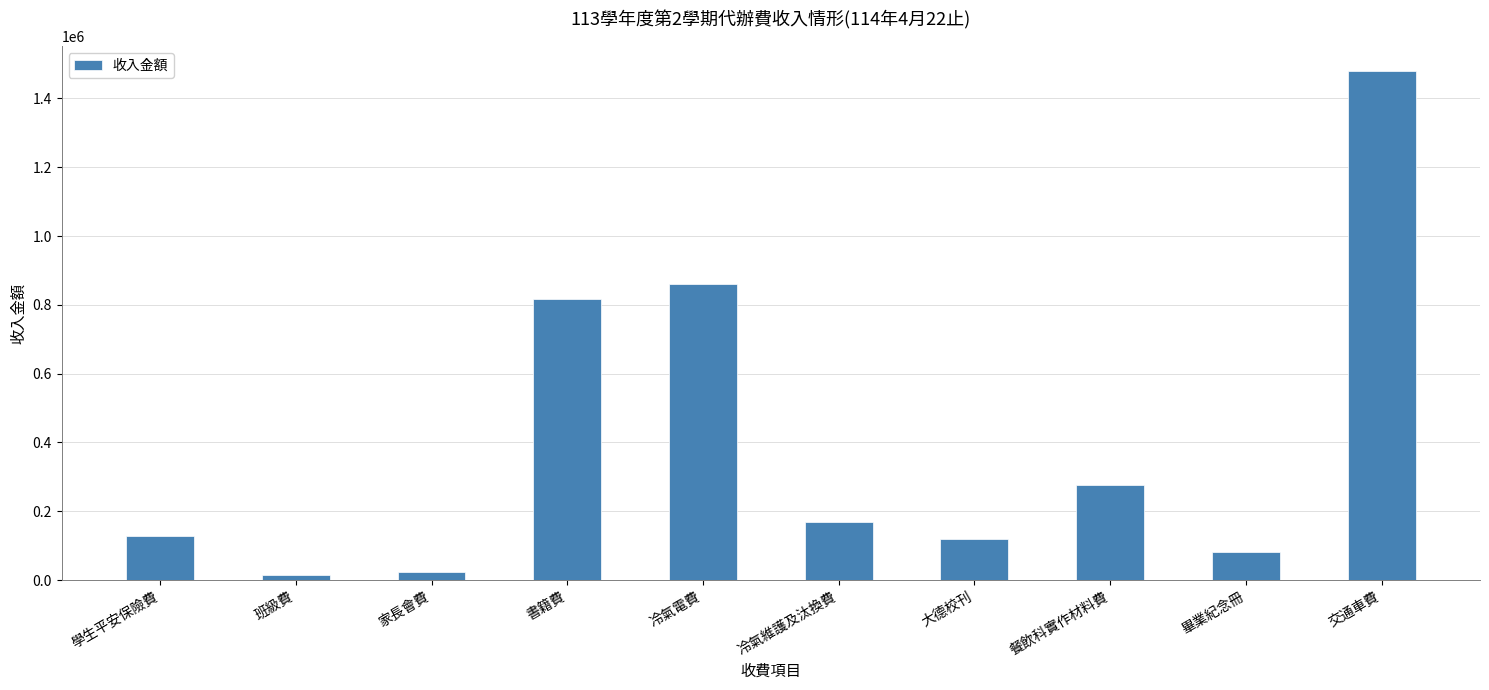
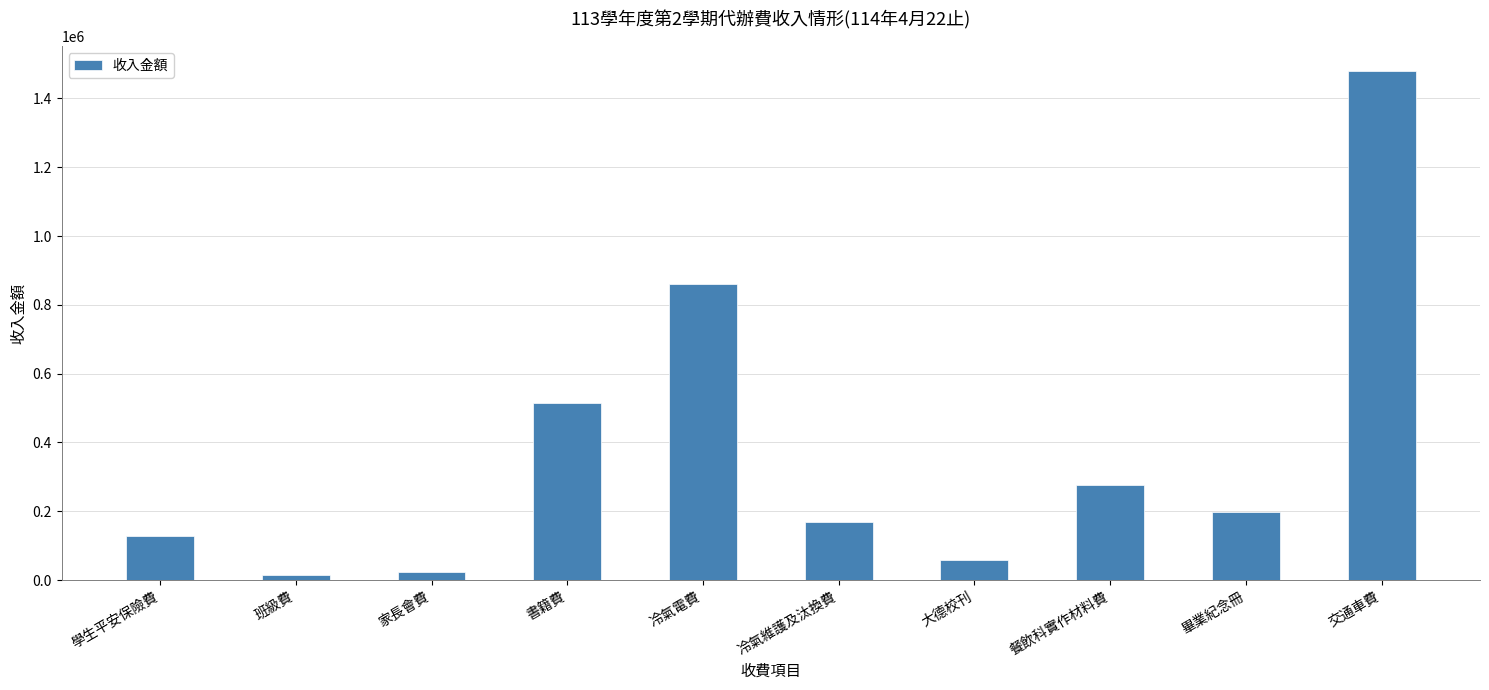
書籍費: 820000 -> 520000
大德校刊: 120000 -> 60000
畢業紀念冊: 80000 -> 200000
